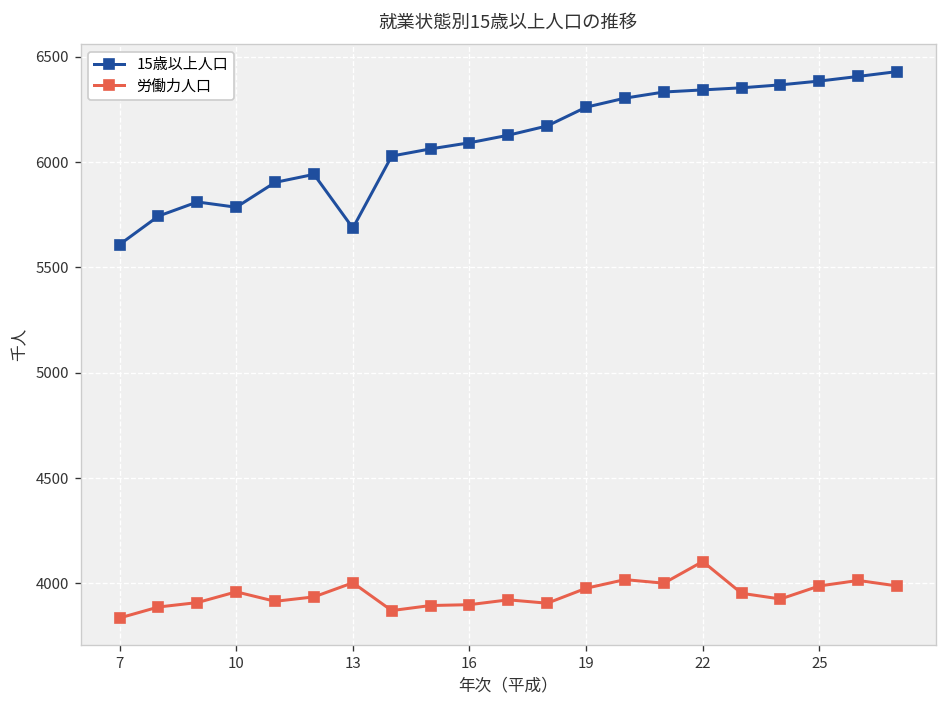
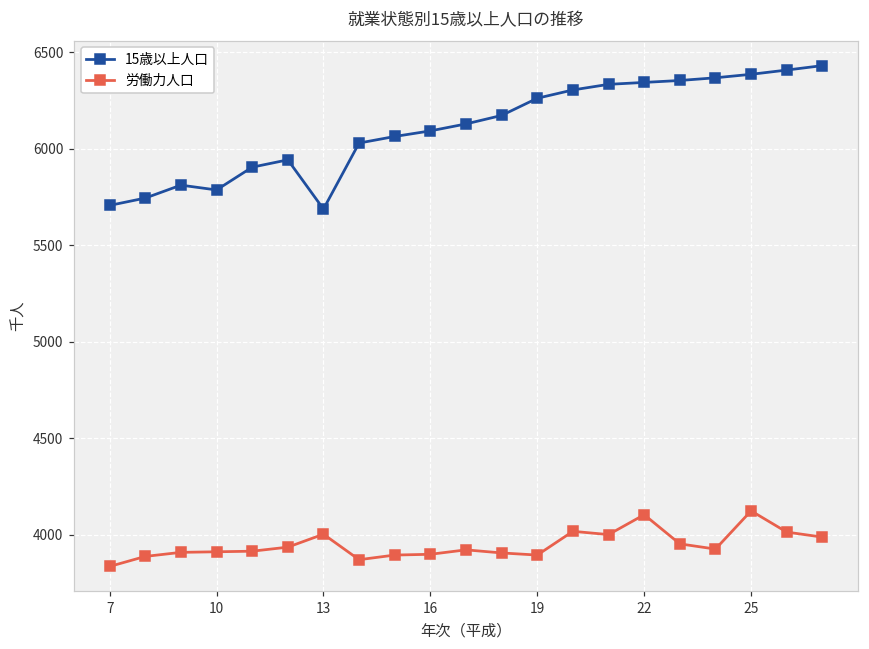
15歳以上人口, 7: 5610 -> 5710
労働力人口, 10: 3960 -> 3910
労働力人口, 19: 3980 -> 3900
労働力人口, 25: 3990 -> 4120
